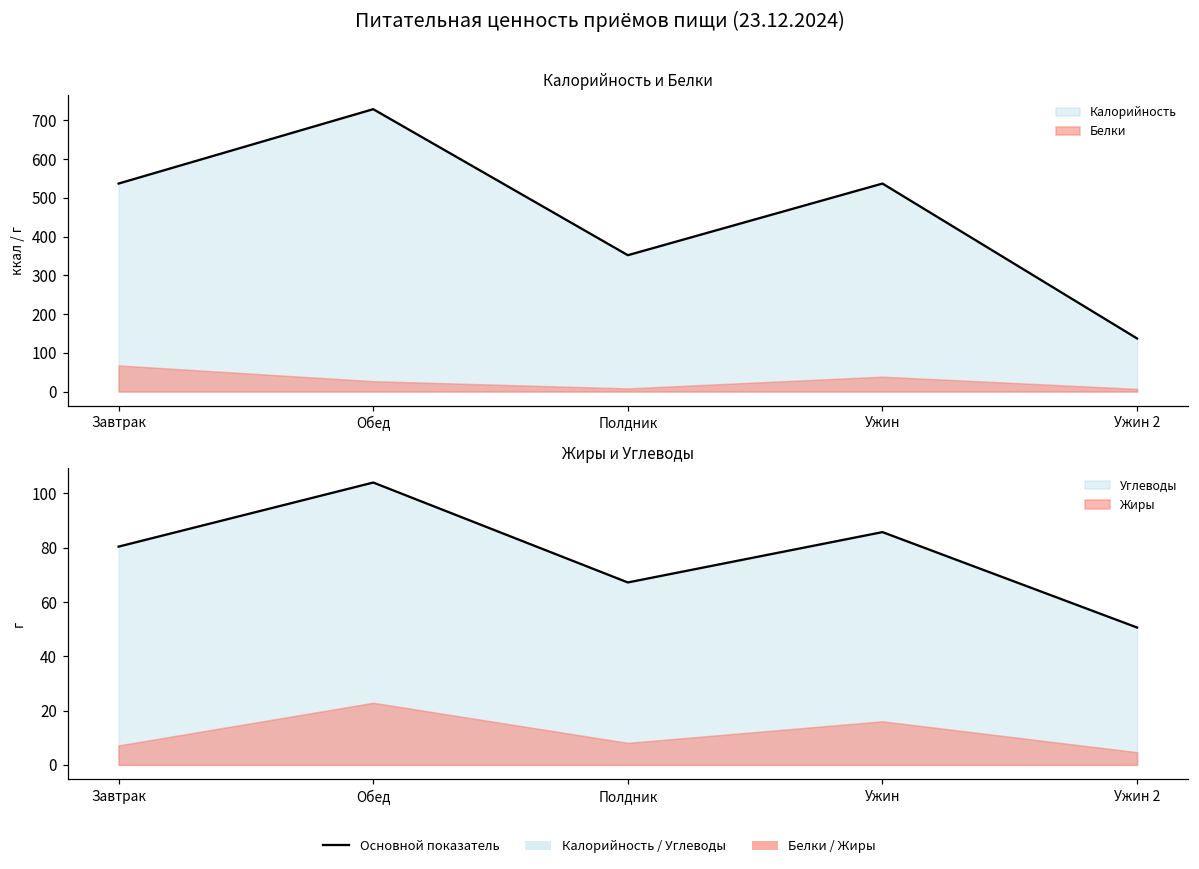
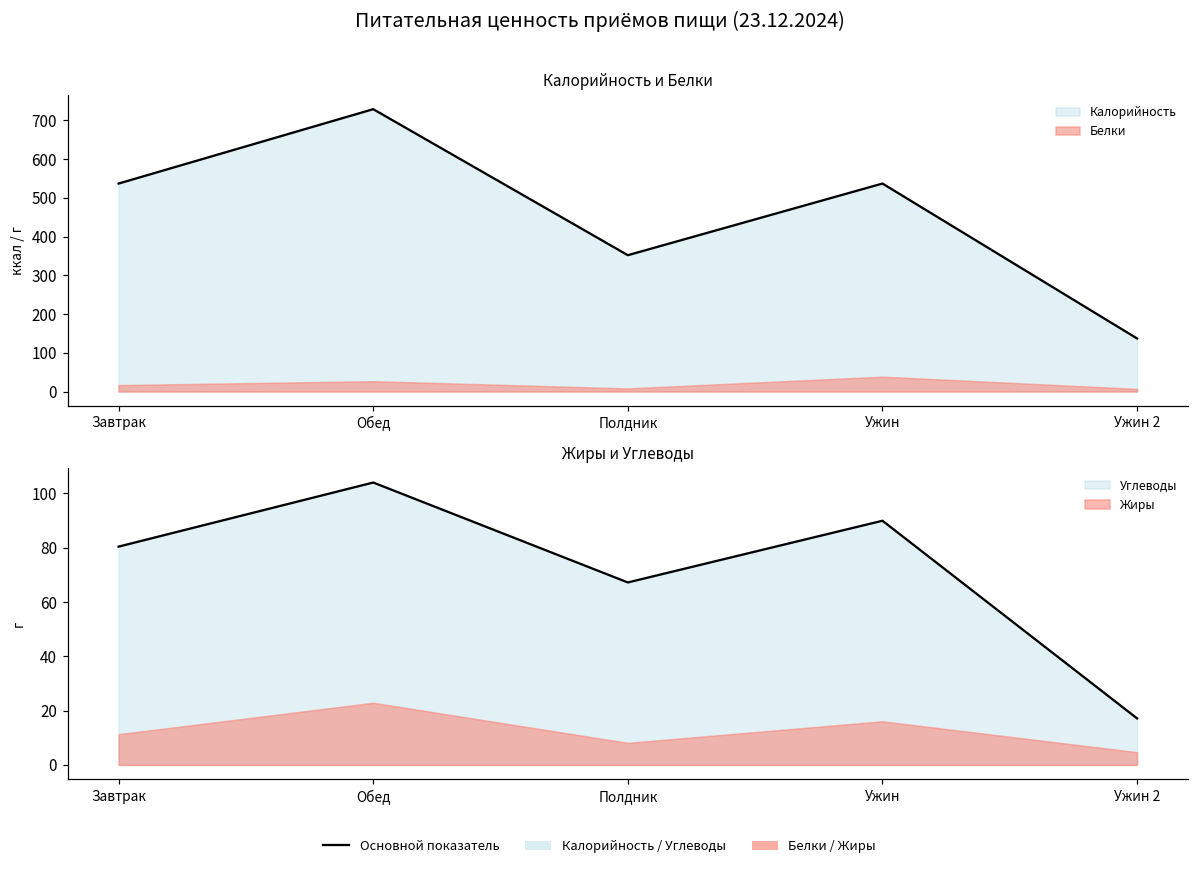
Калорийность и Белки, Белки, Завтрак: 70 -> 20
Жиры и Углеводы, Жиры, Завтрак: 7 -> 11
Жиры и Углеводы, Углеводы, Ужин: 86 -> 90
Жиры и Углеводы, Углеводы, Ужин 2: 51 -> 17
